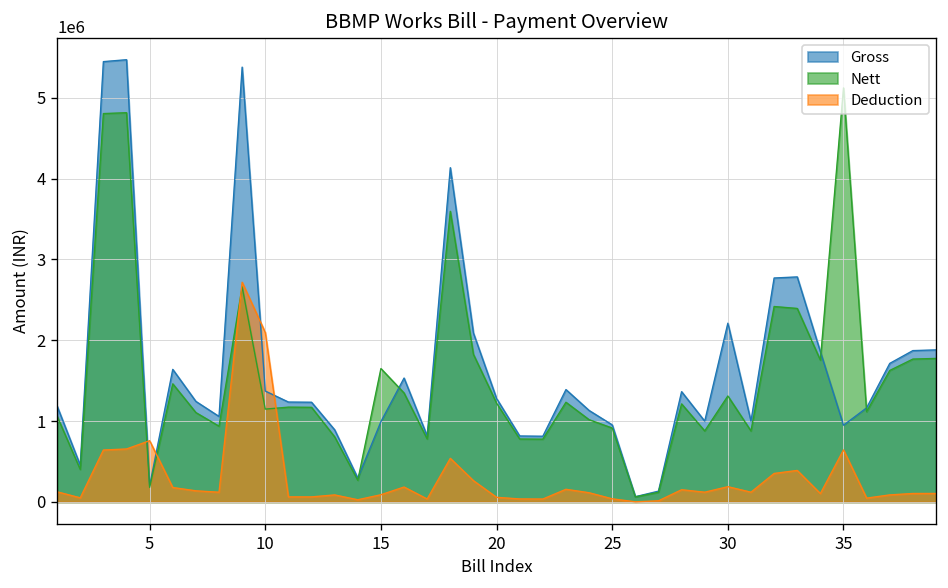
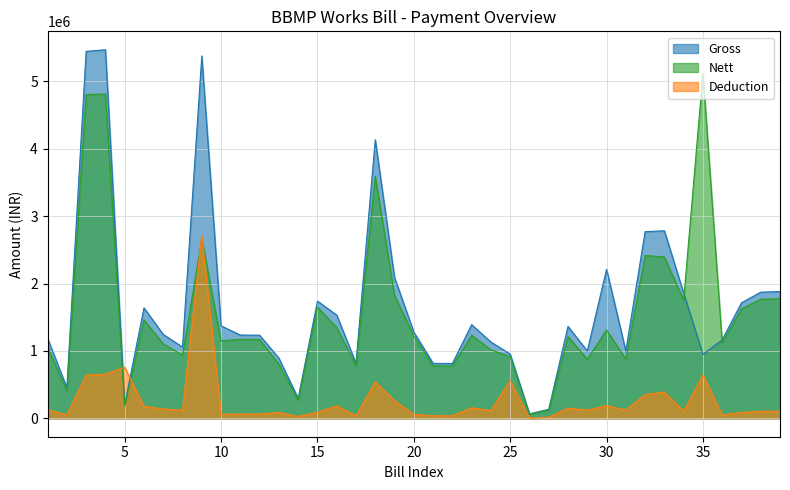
Deduction, 10: 2100000 -> 100000
Gross, 15: 1000000 -> 1700000
Deduction, 25: 0 -> 600000
